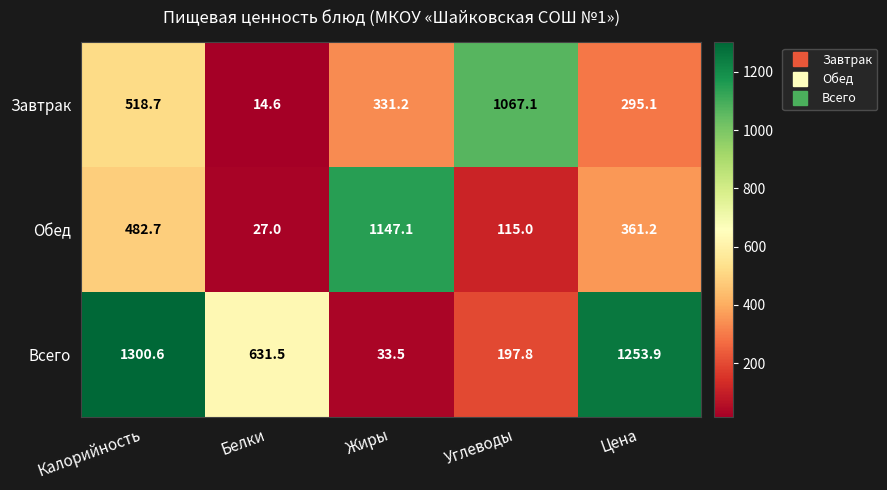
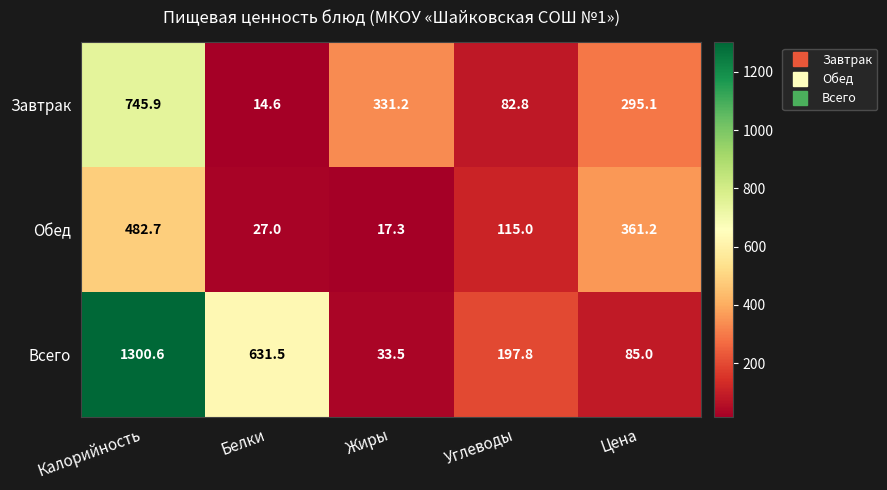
Завтрак, Калорийность: 518.7 -> 745.9
Завтрак, Углеводы: 1067.1 -> 82.8
Обед, Жиры: 1147.1 -> 17.3
Всего, Цена: 1253.9 -> 85.0
